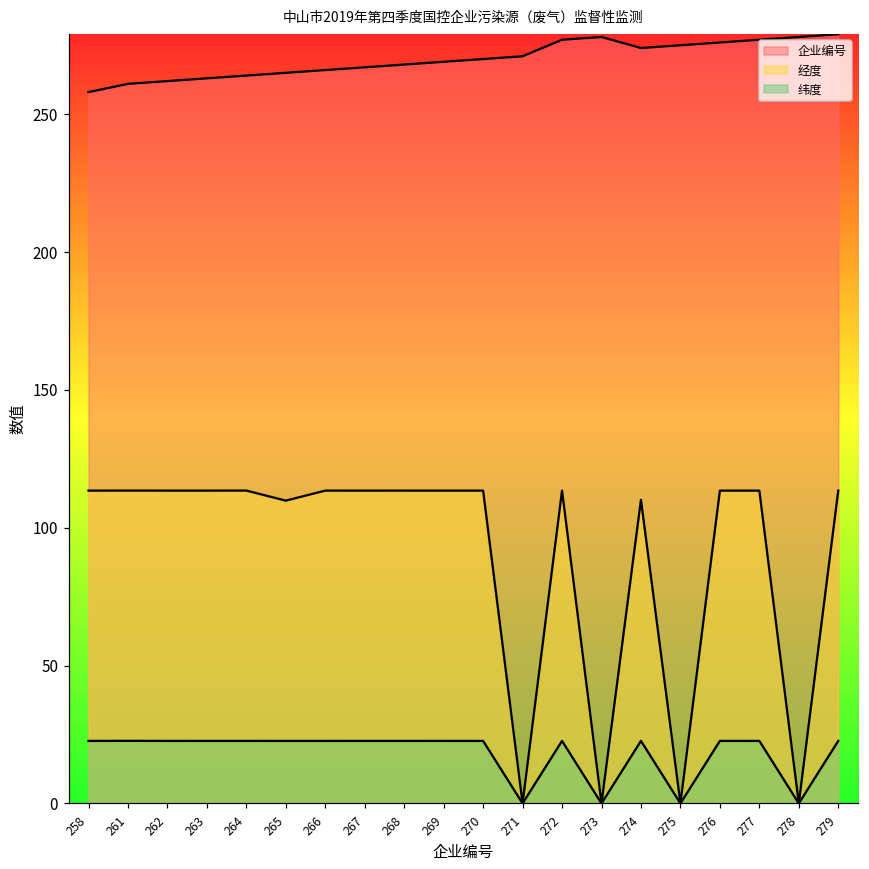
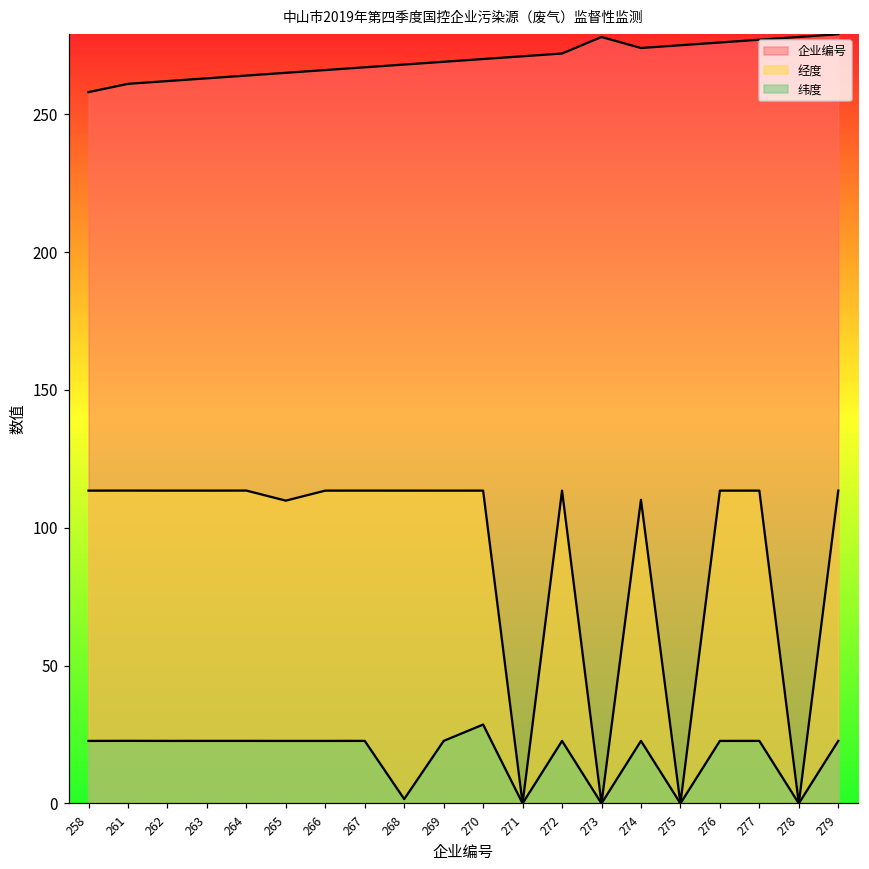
纬度, 268: 23 -> 2
纬度, 270: 23 -> 29
企业编号, 272: 277 -> 272
